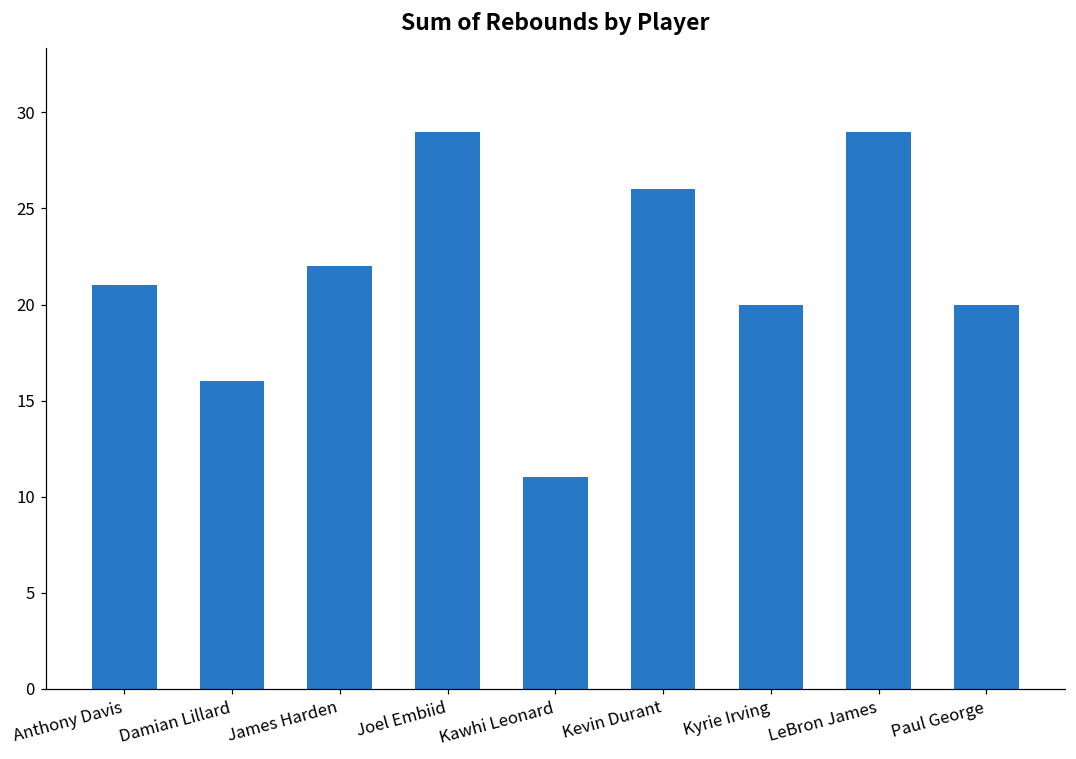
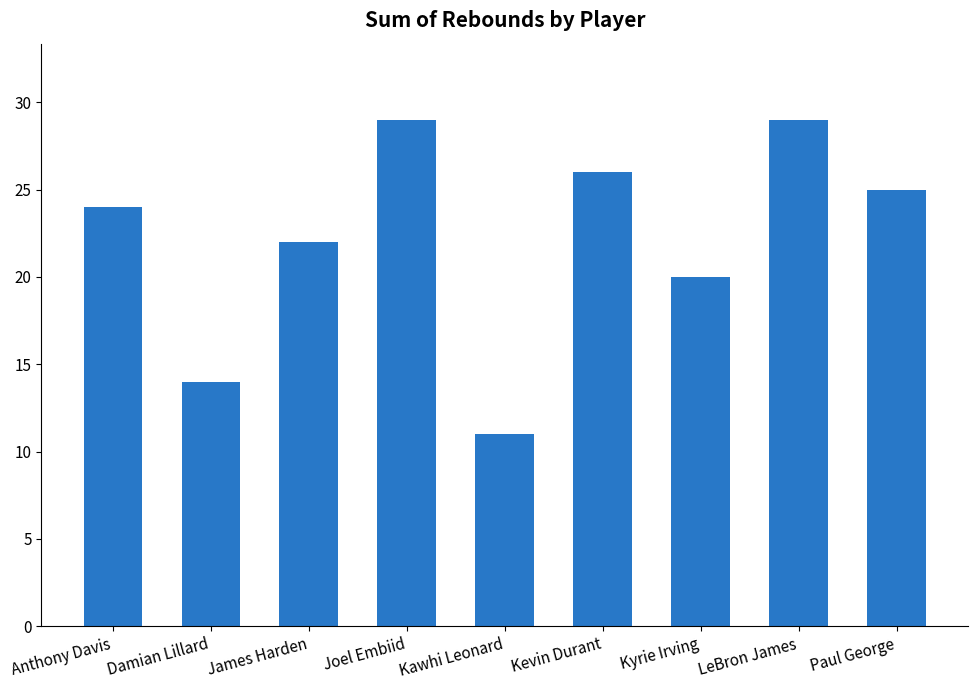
Anthony Davis: 21 -> 24
Damian Lillard: 16 -> 14
Paul George: 20 -> 25
